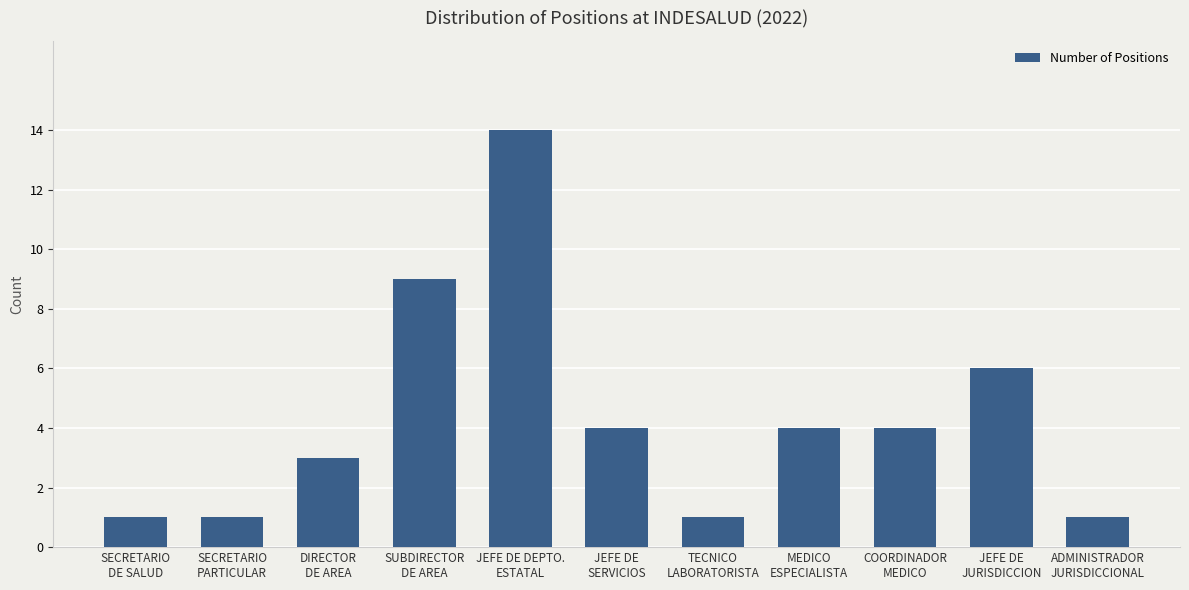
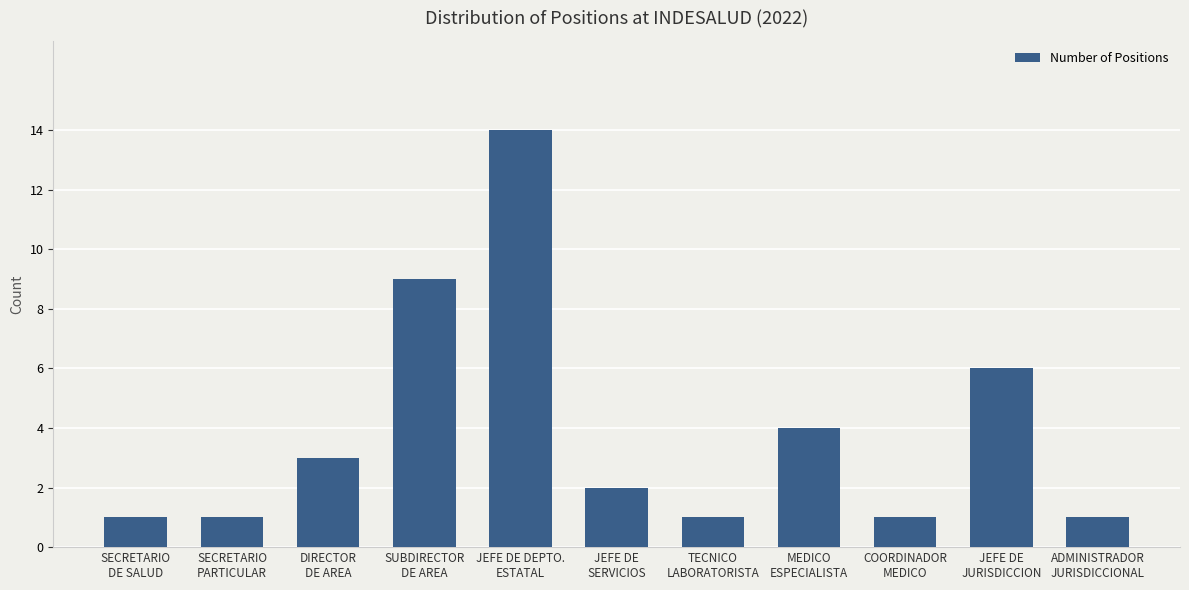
JEFE DE SERVICIOS: 4 -> 2
COORDINADOR MEDICO: 4 -> 1
